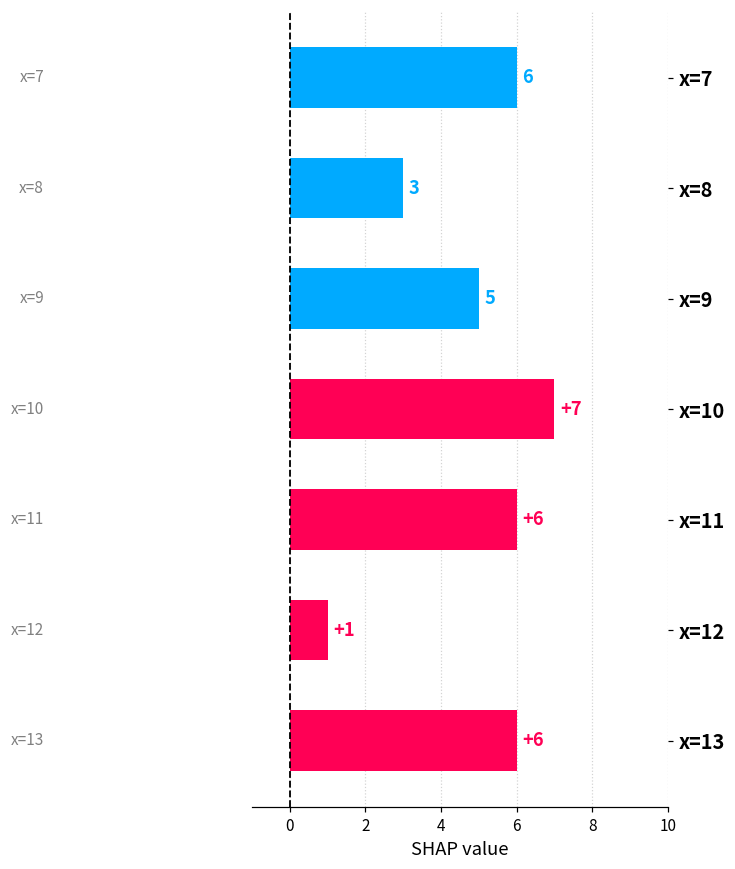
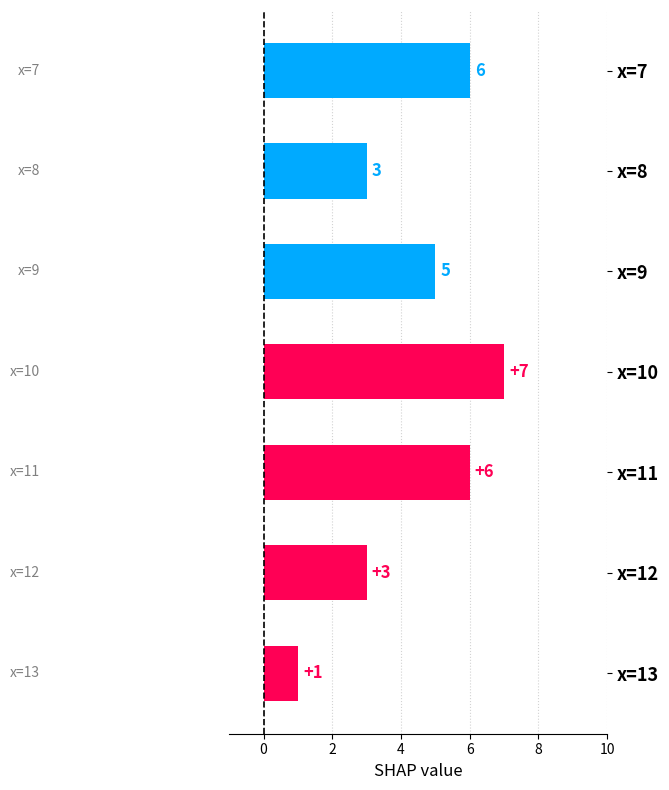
x=12: +1 -> +3
x=13: +6 -> +1
